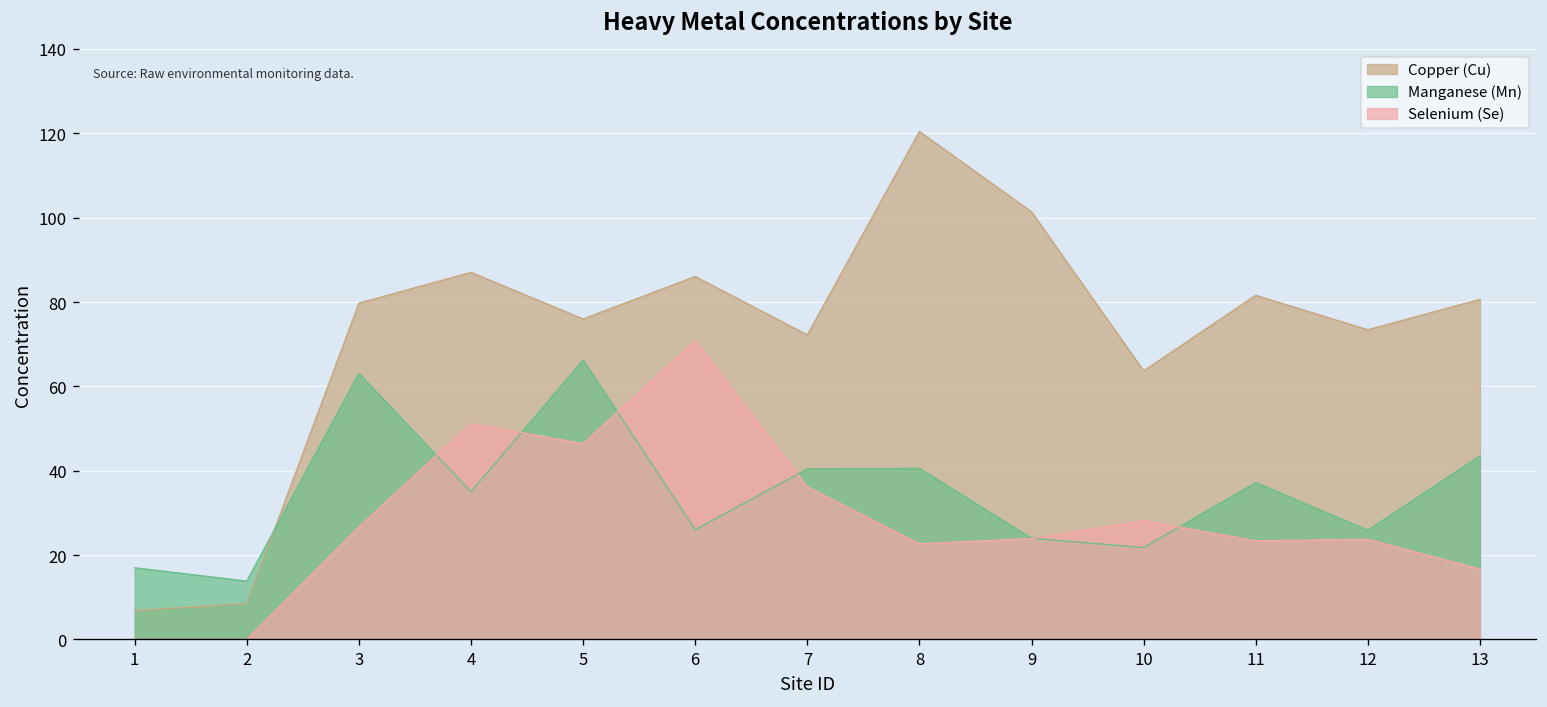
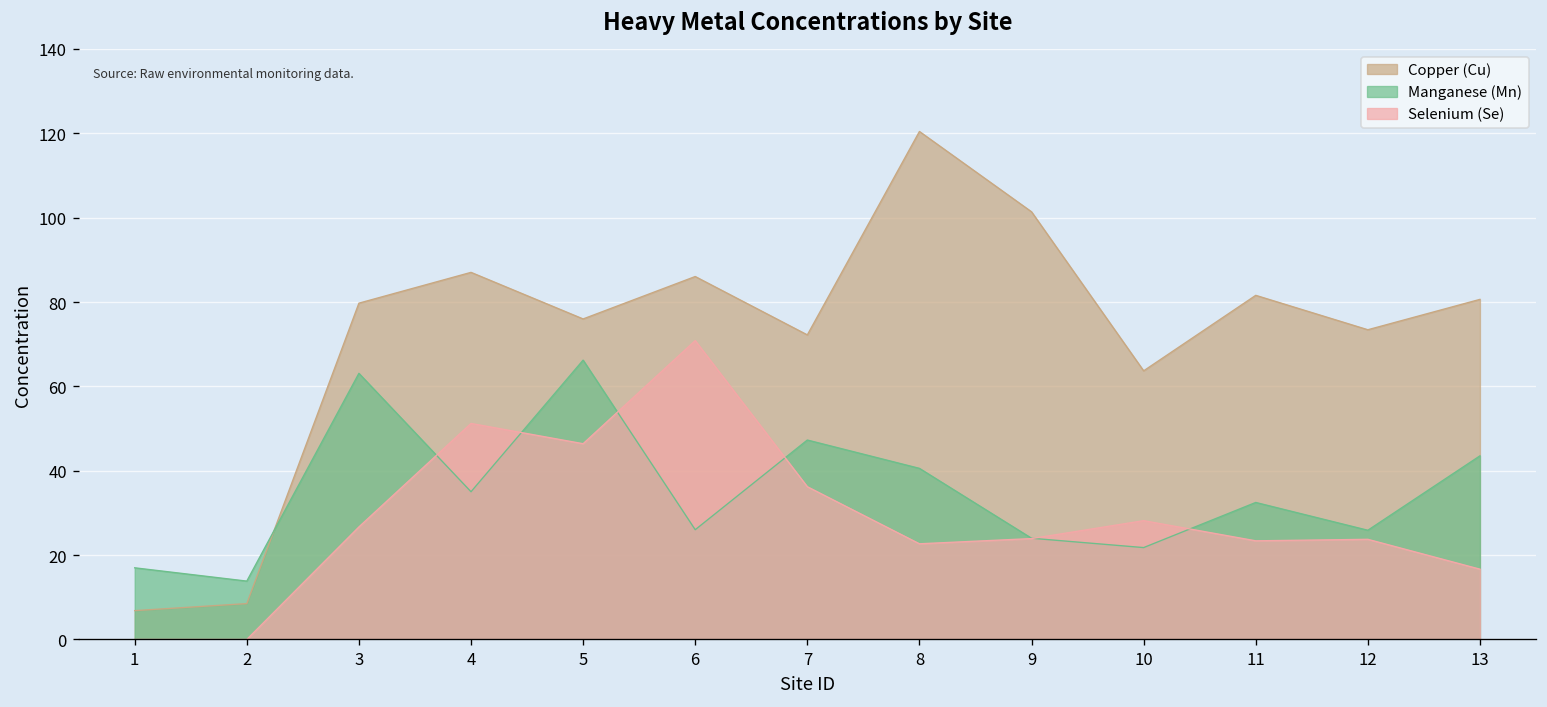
Manganese (Mn), 7: 40 -> 47
Manganese (Mn), 11: 37 -> 32
